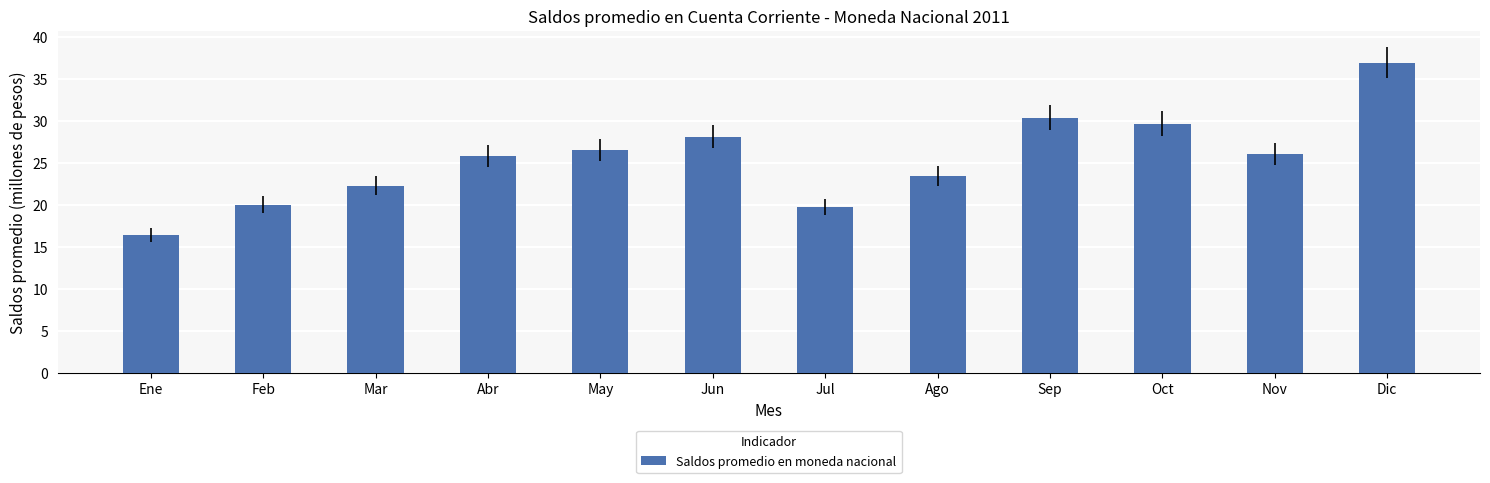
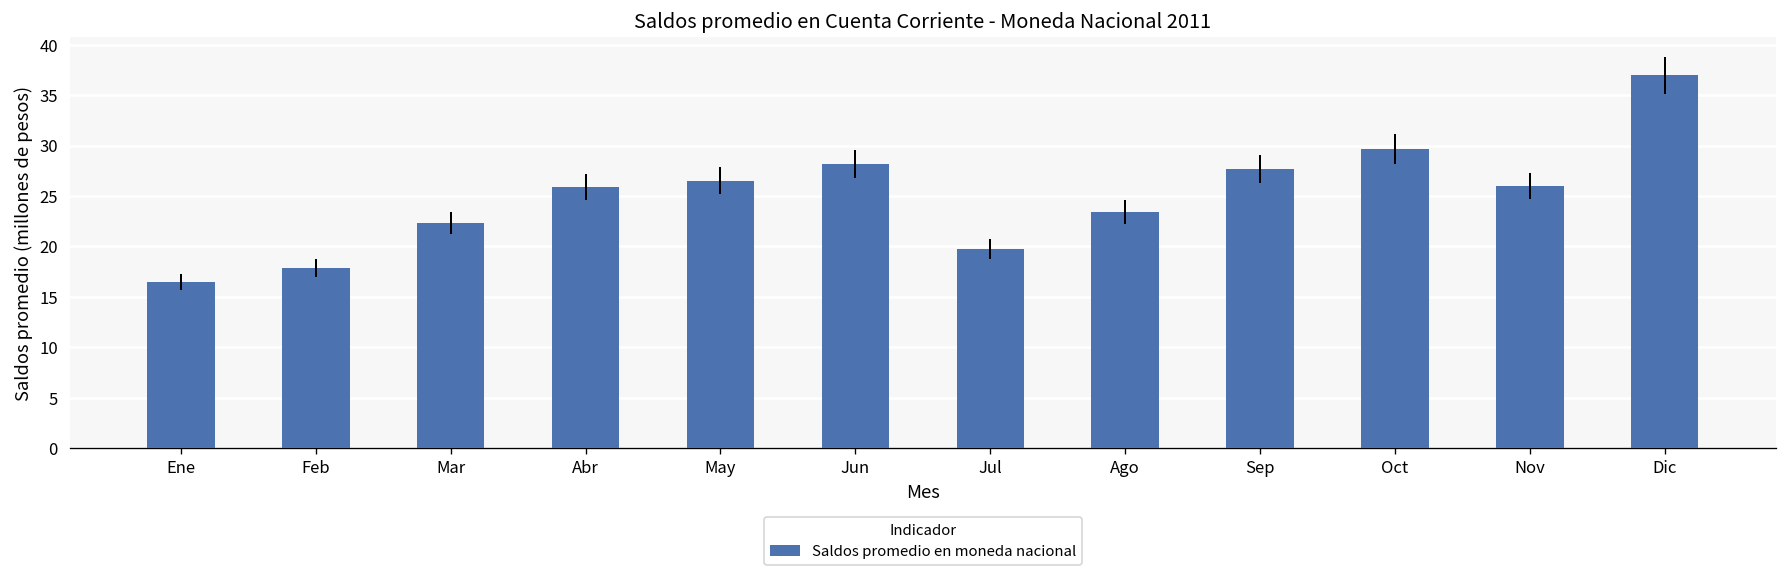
Feb: 20 -> 18
Sep: 30 -> 28
